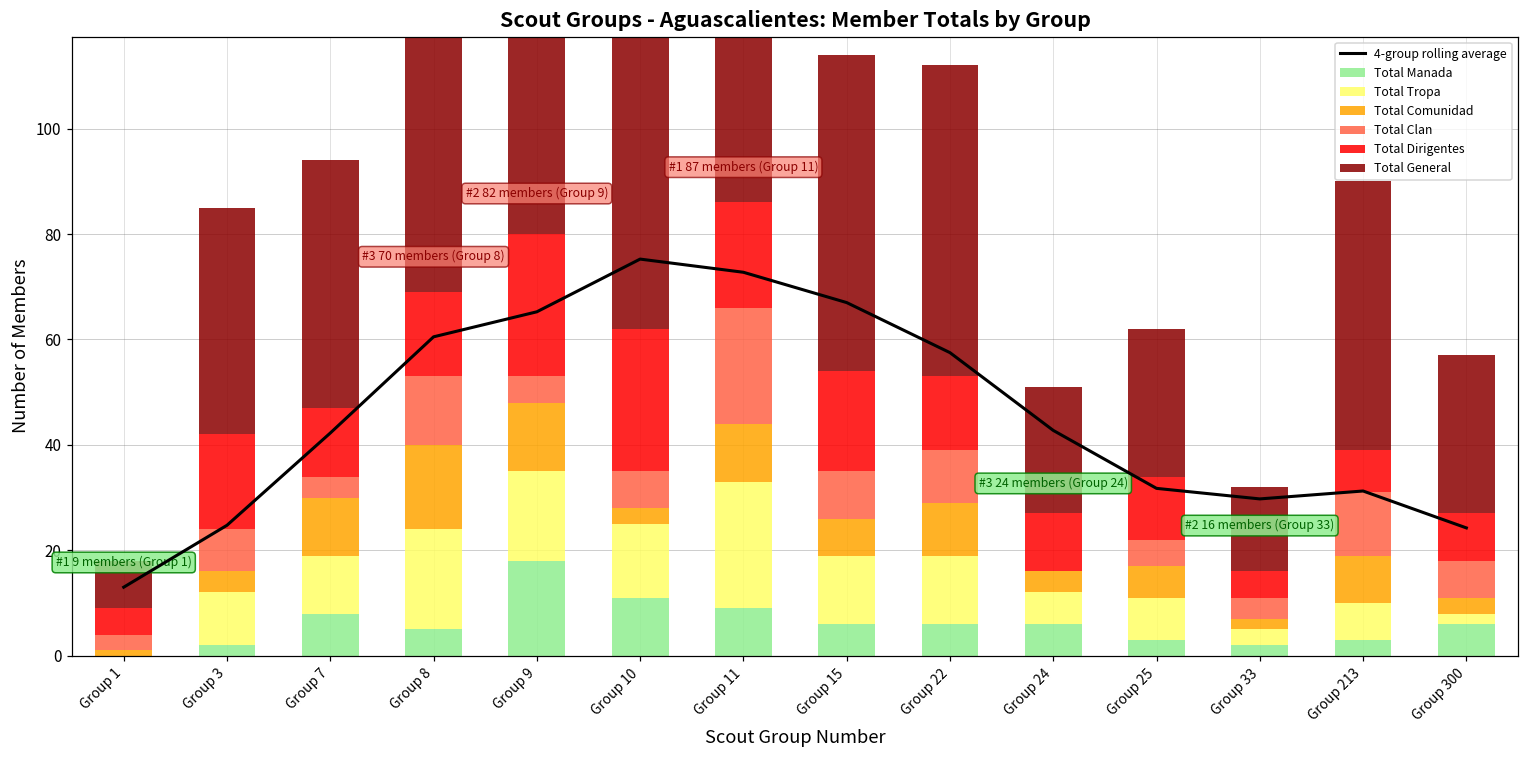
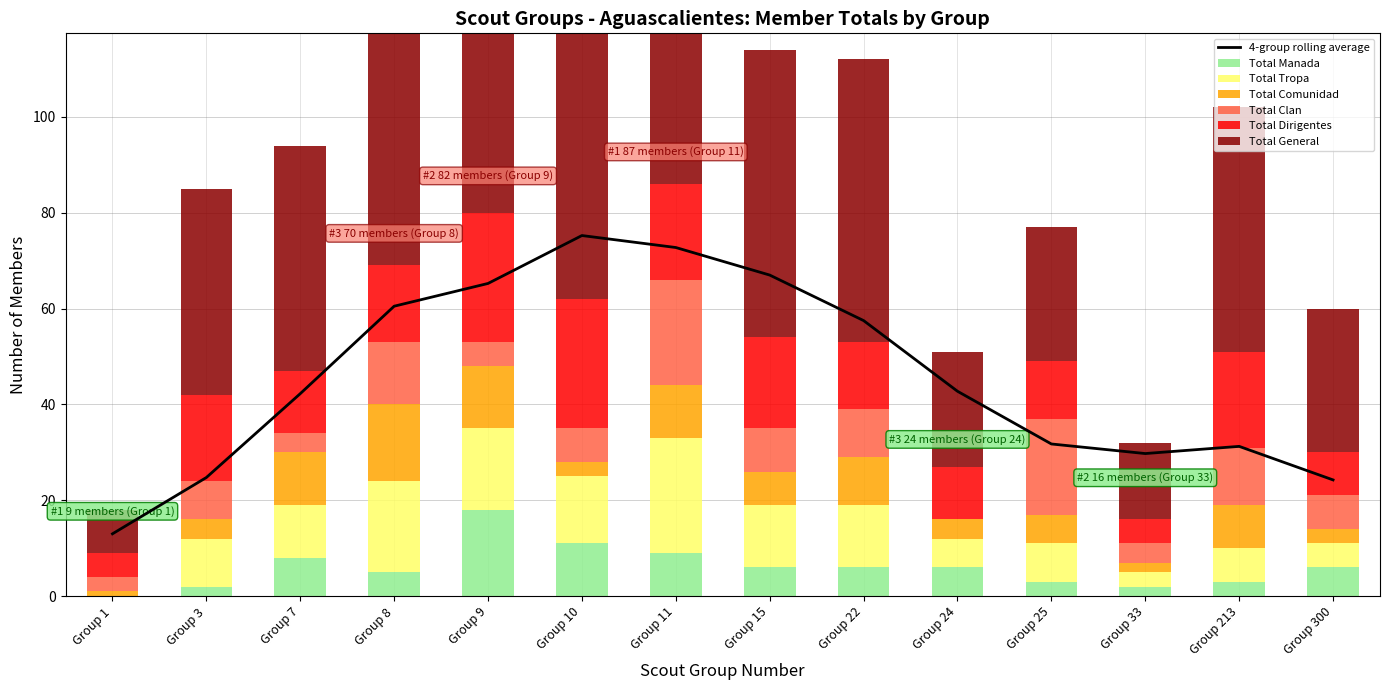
Total Clan, Group 25: 5 -> 20
Total Dirigentes, Group 213: 8 -> 20
Total Tropa, Group 300: 2 -> 5
